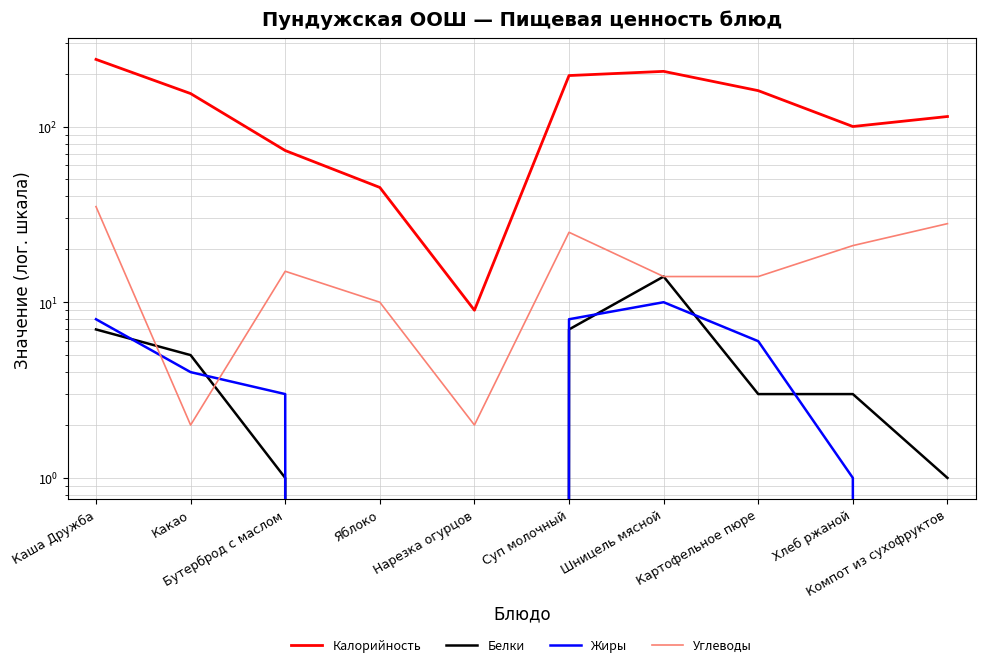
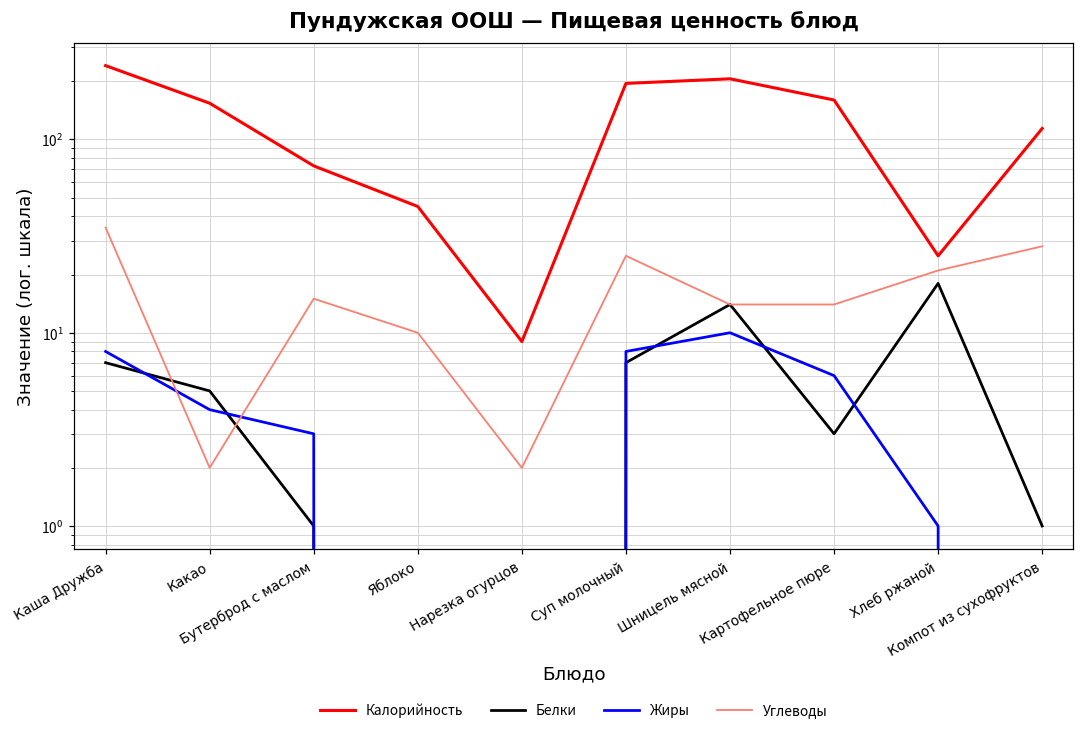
Калорийность, Хлеб ржаной: 100 -> 25
Белки, Хлеб ржаной: 3 -> 18
